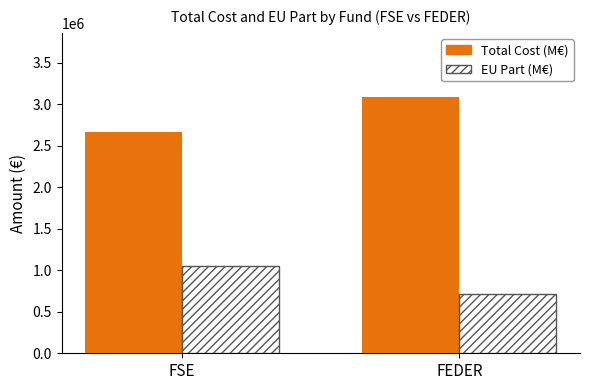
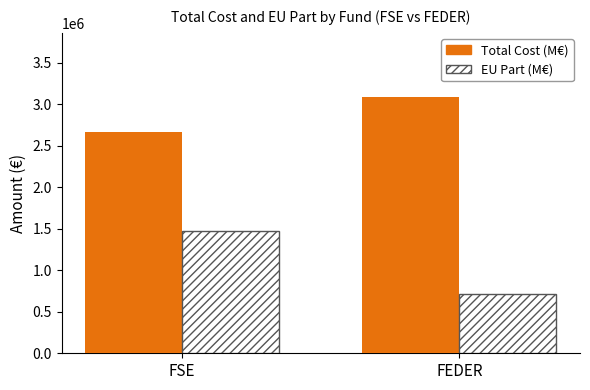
EU Part (M€), FSE: 1000000 -> 1500000
